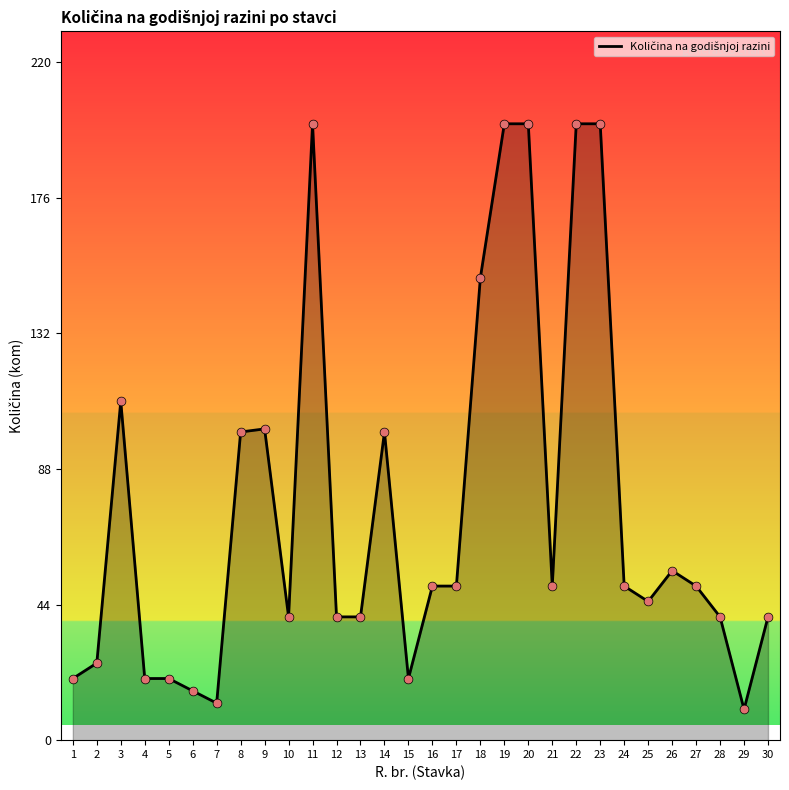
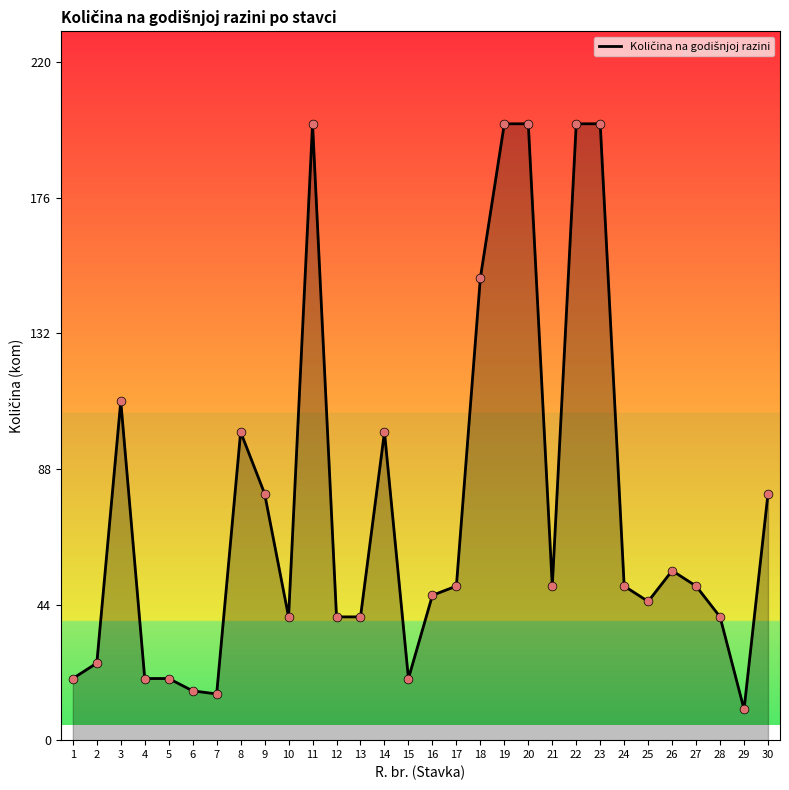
7: 12 -> 15
9: 101 -> 80
16: 50 -> 47
30: 40 -> 80
